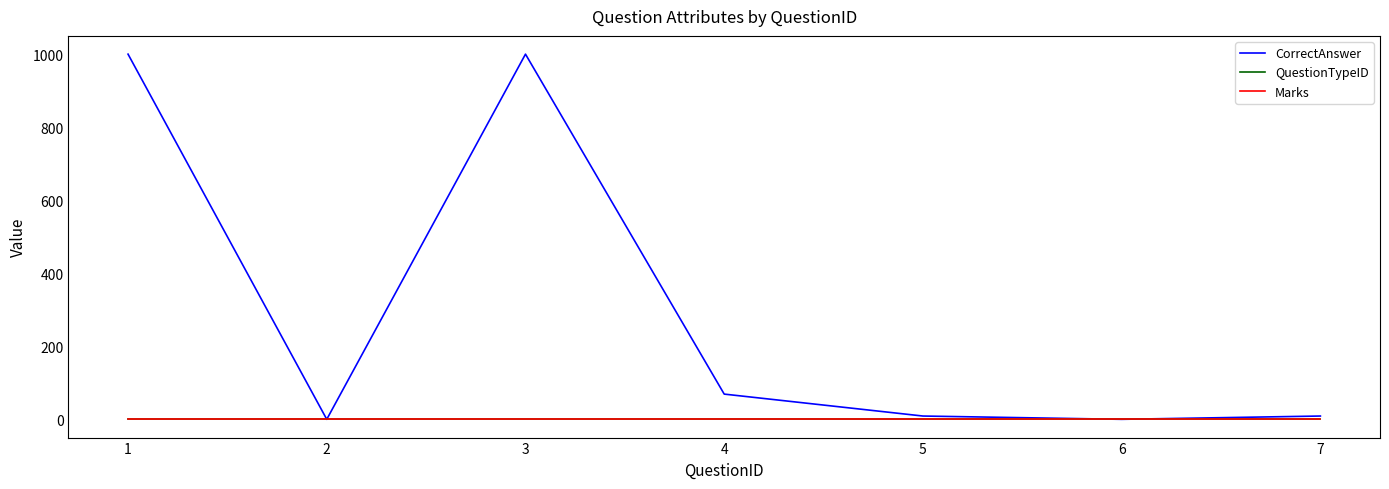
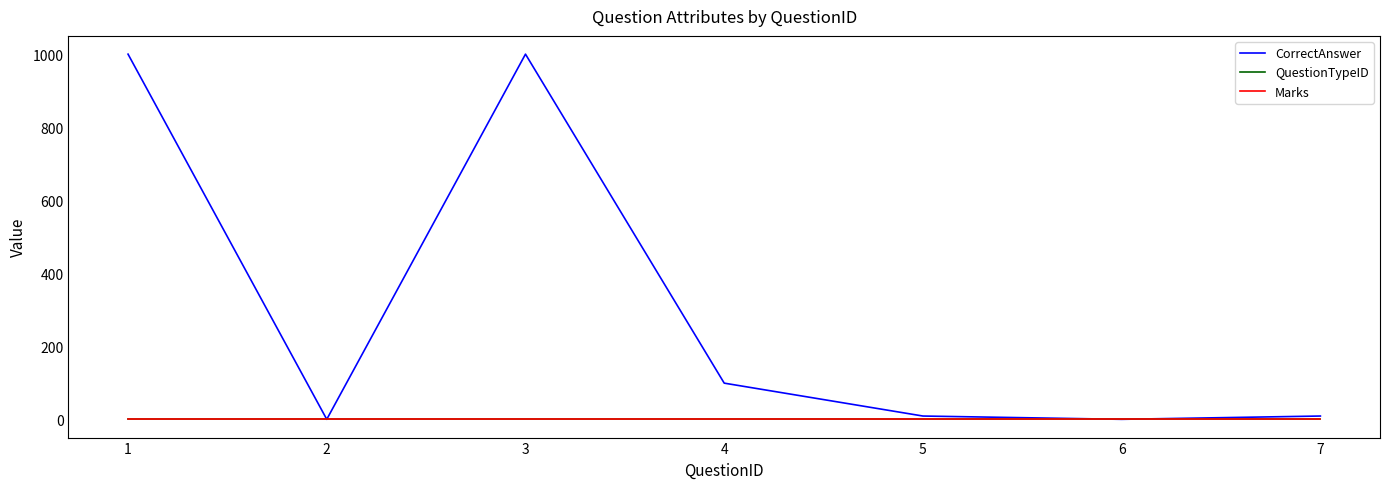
CorrectAnswer, 4: 70 -> 100
